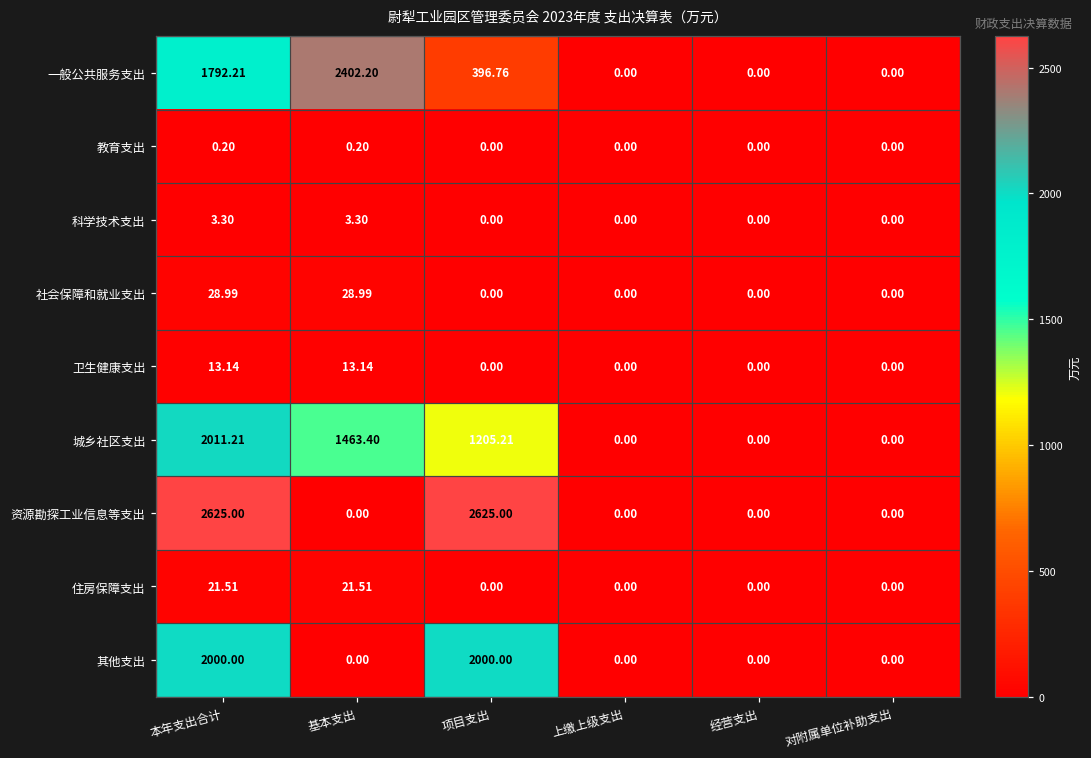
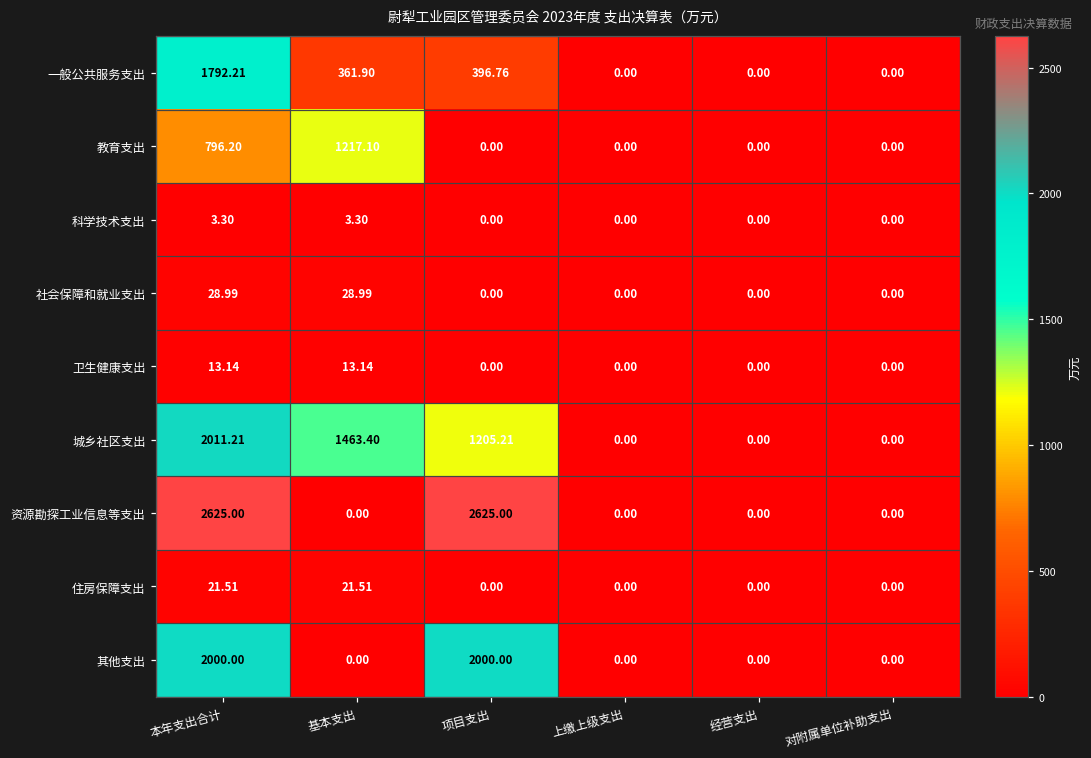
一般公共服务支出, 基本支出: 2402.20 -> 361.90
教育支出, 本年支出合计: 0.20 -> 796.20
教育支出, 基本支出: 0.20 -> 1217.10
